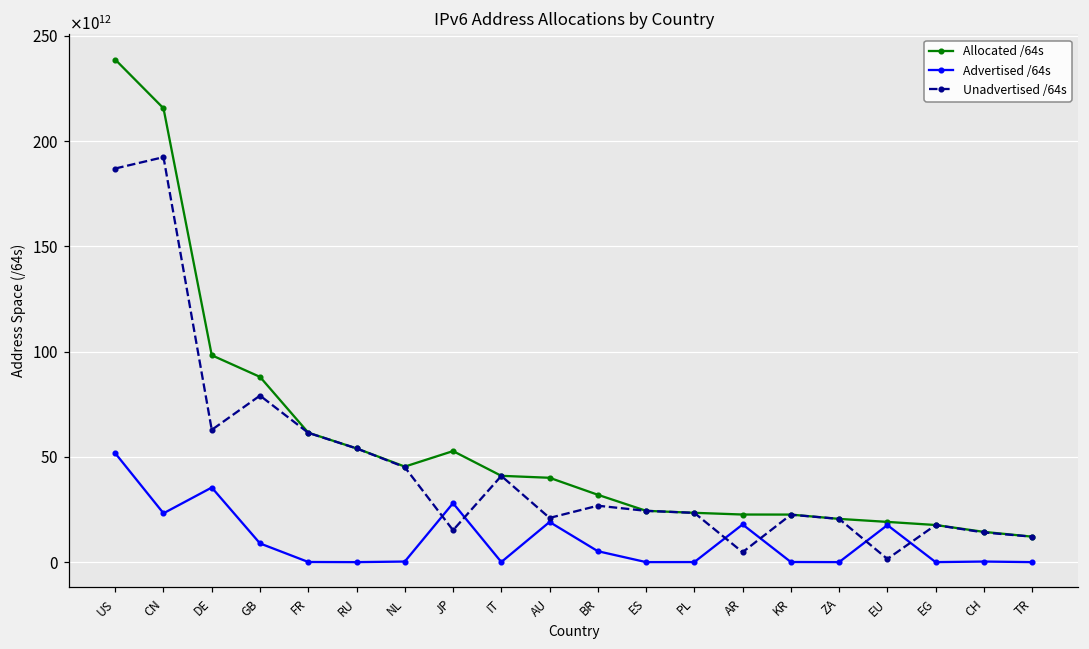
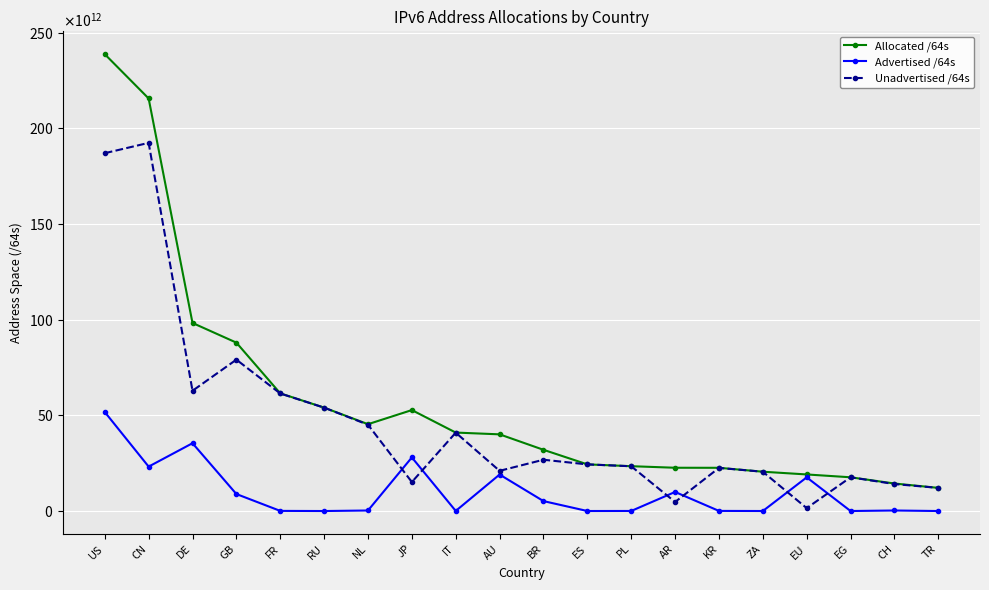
Advertised /64s, AR: 18000000000000 -> 10000000000000
